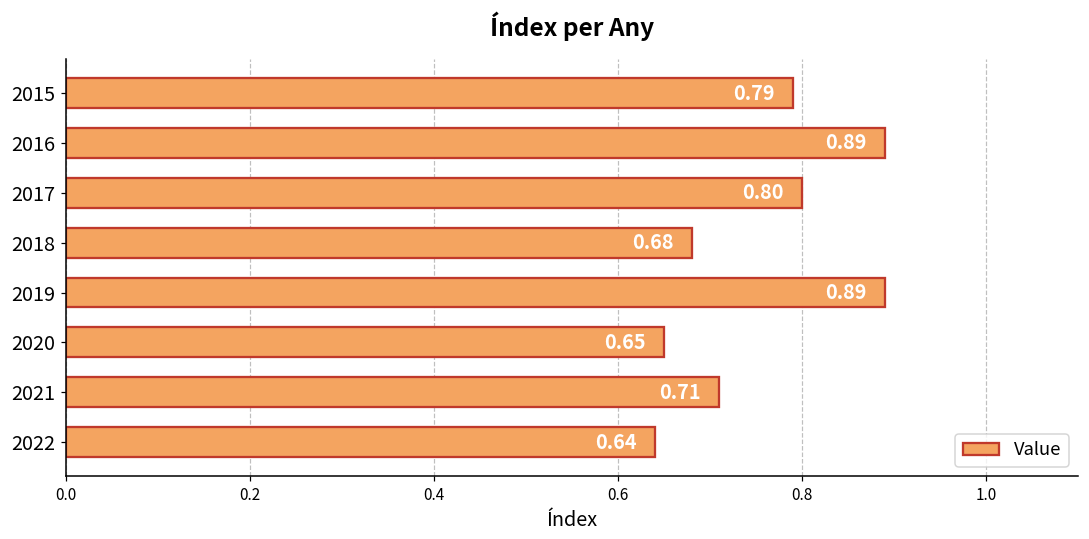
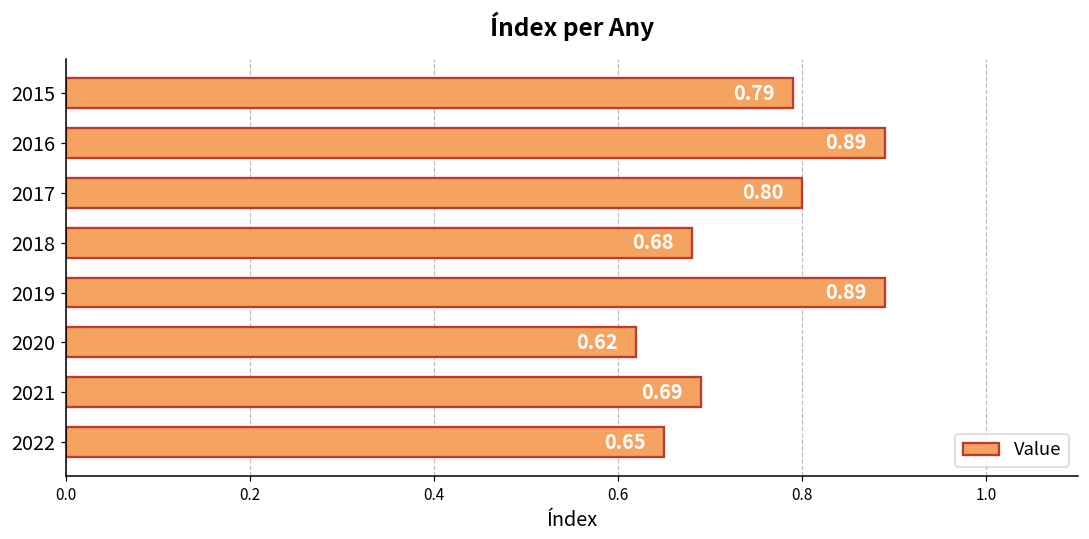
2020: 0.65 -> 0.62
2021: 0.71 -> 0.69
2022: 0.64 -> 0.65
